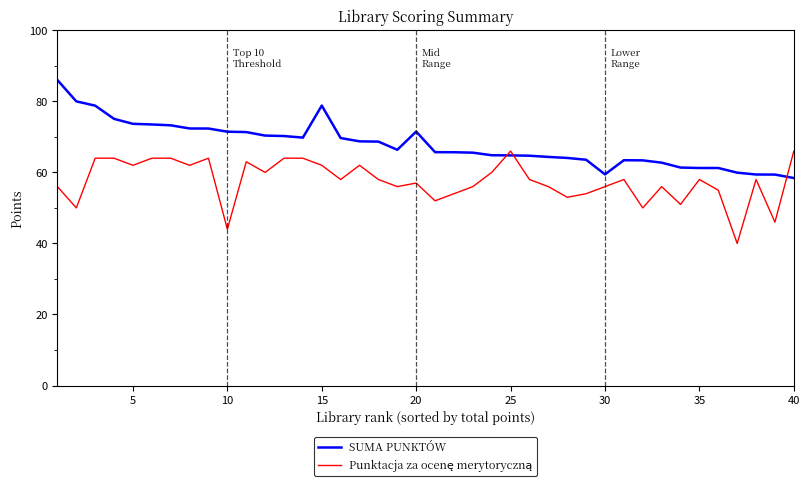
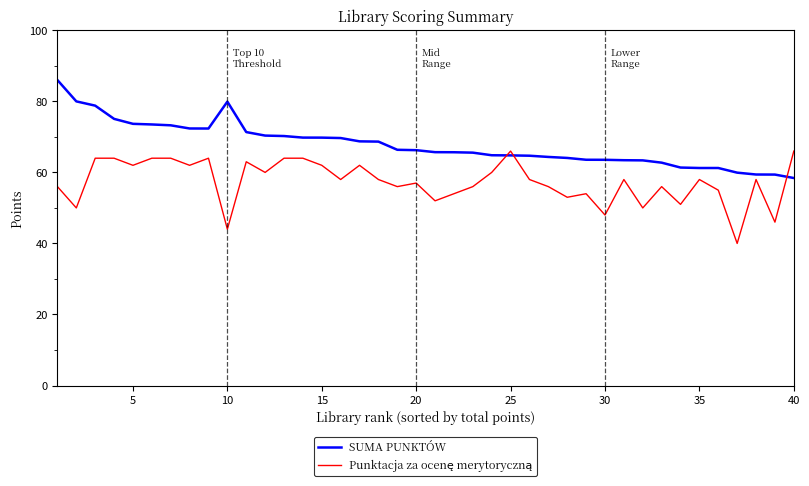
SUMA PUNKTÓW, 10: 71 -> 80
SUMA PUNKTÓW, 15: 79 -> 70
SUMA PUNKTÓW, 20: 71 -> 66
SUMA PUNKTÓW, 30: 59 -> 64
Punktacja za ocenę merytoryczną, 30: 56 -> 48
